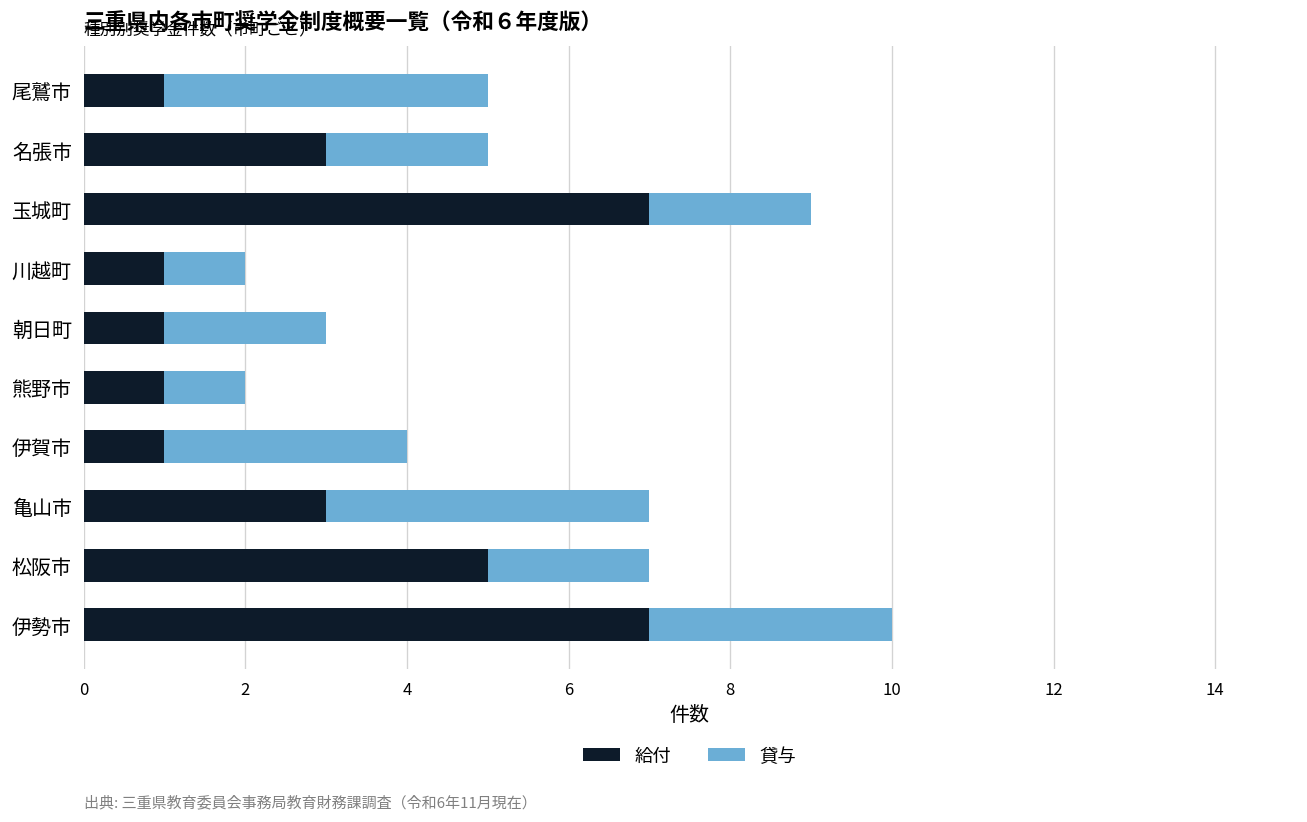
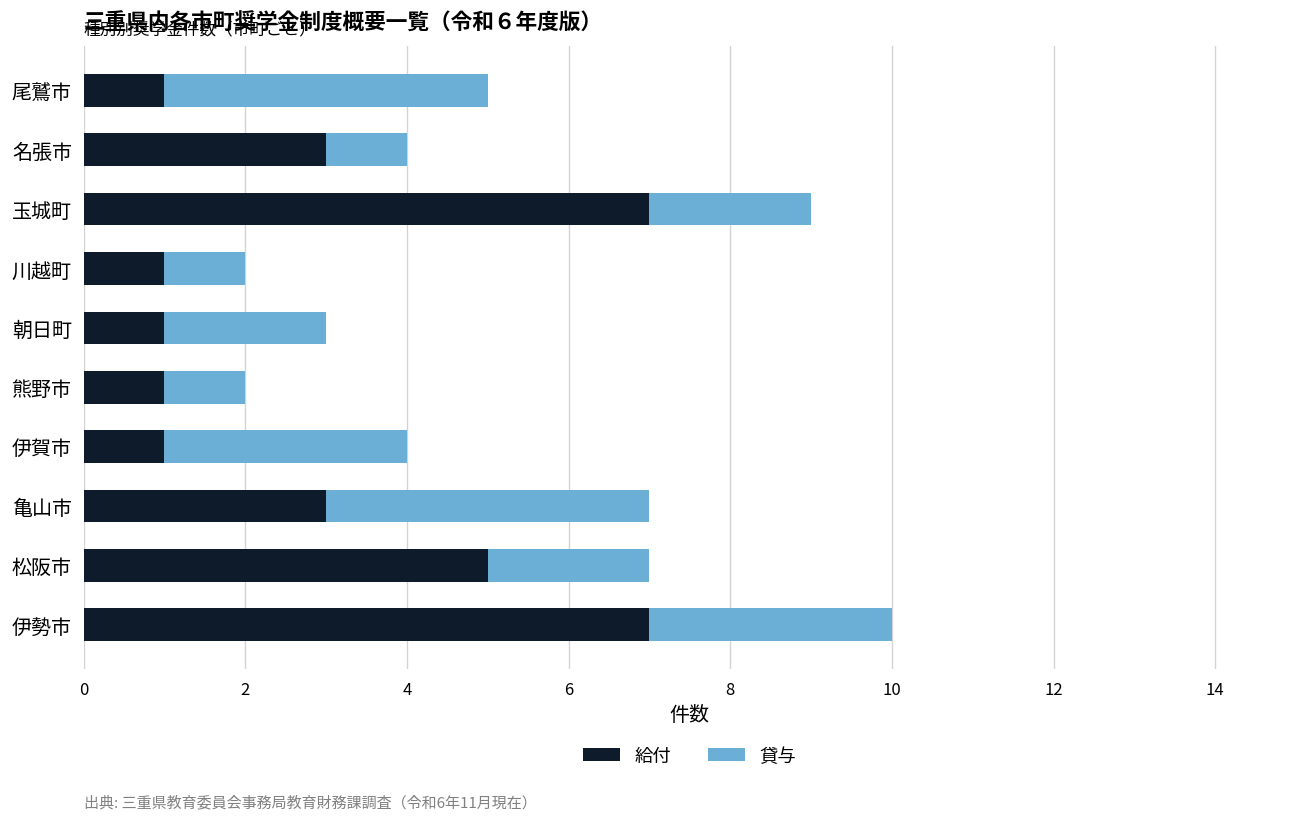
貸与, 名張市: 2 -> 1
